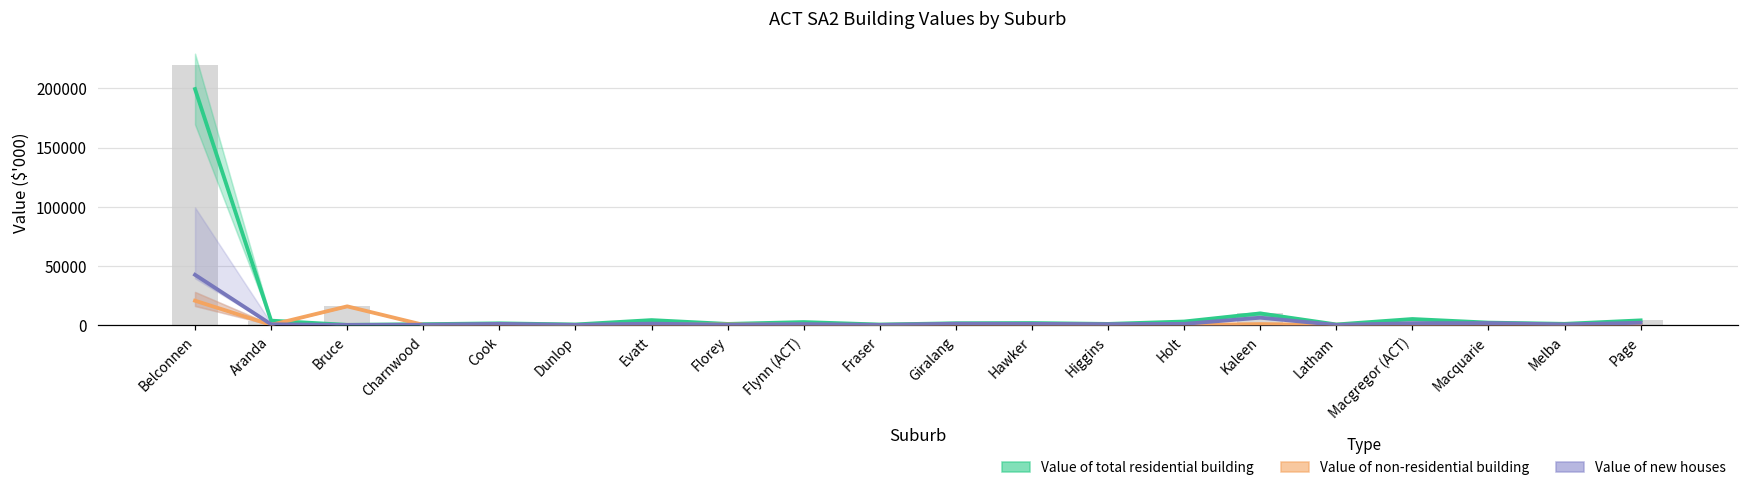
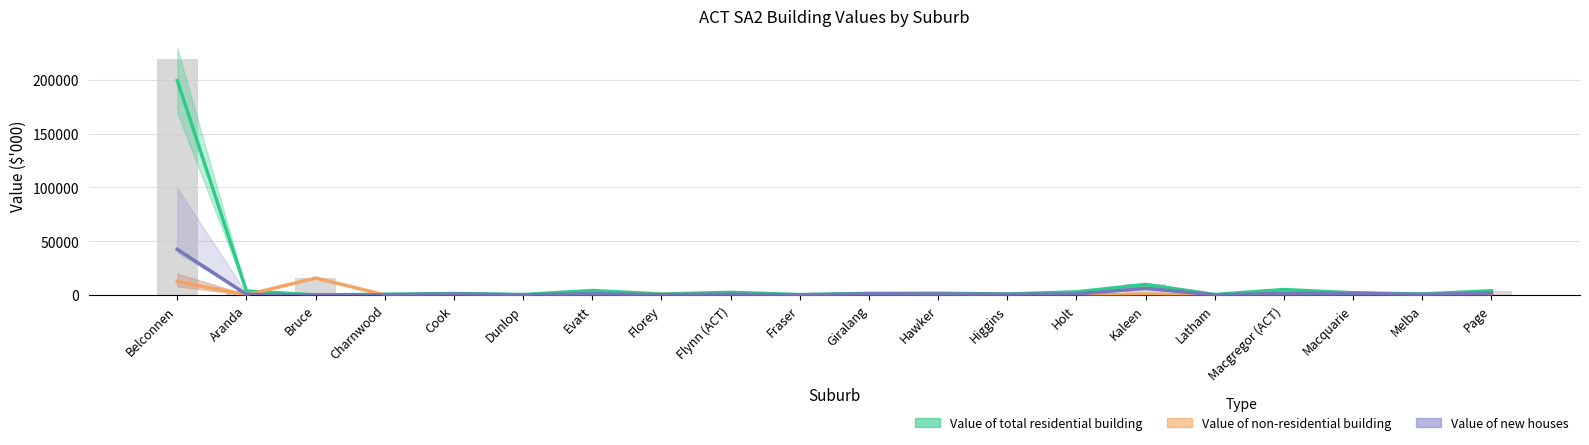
Value of non-residential building, Belconnen: 20000 -> 12000
